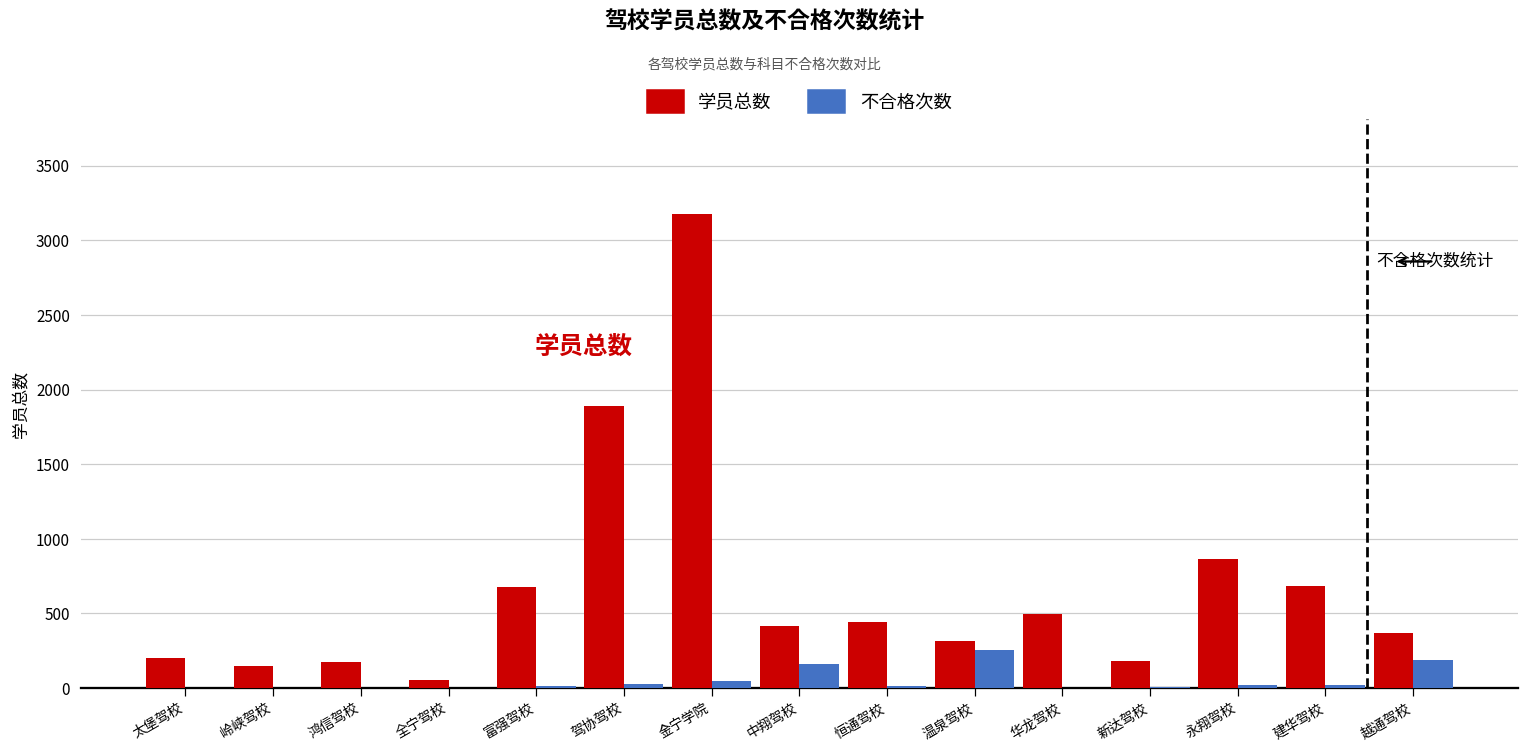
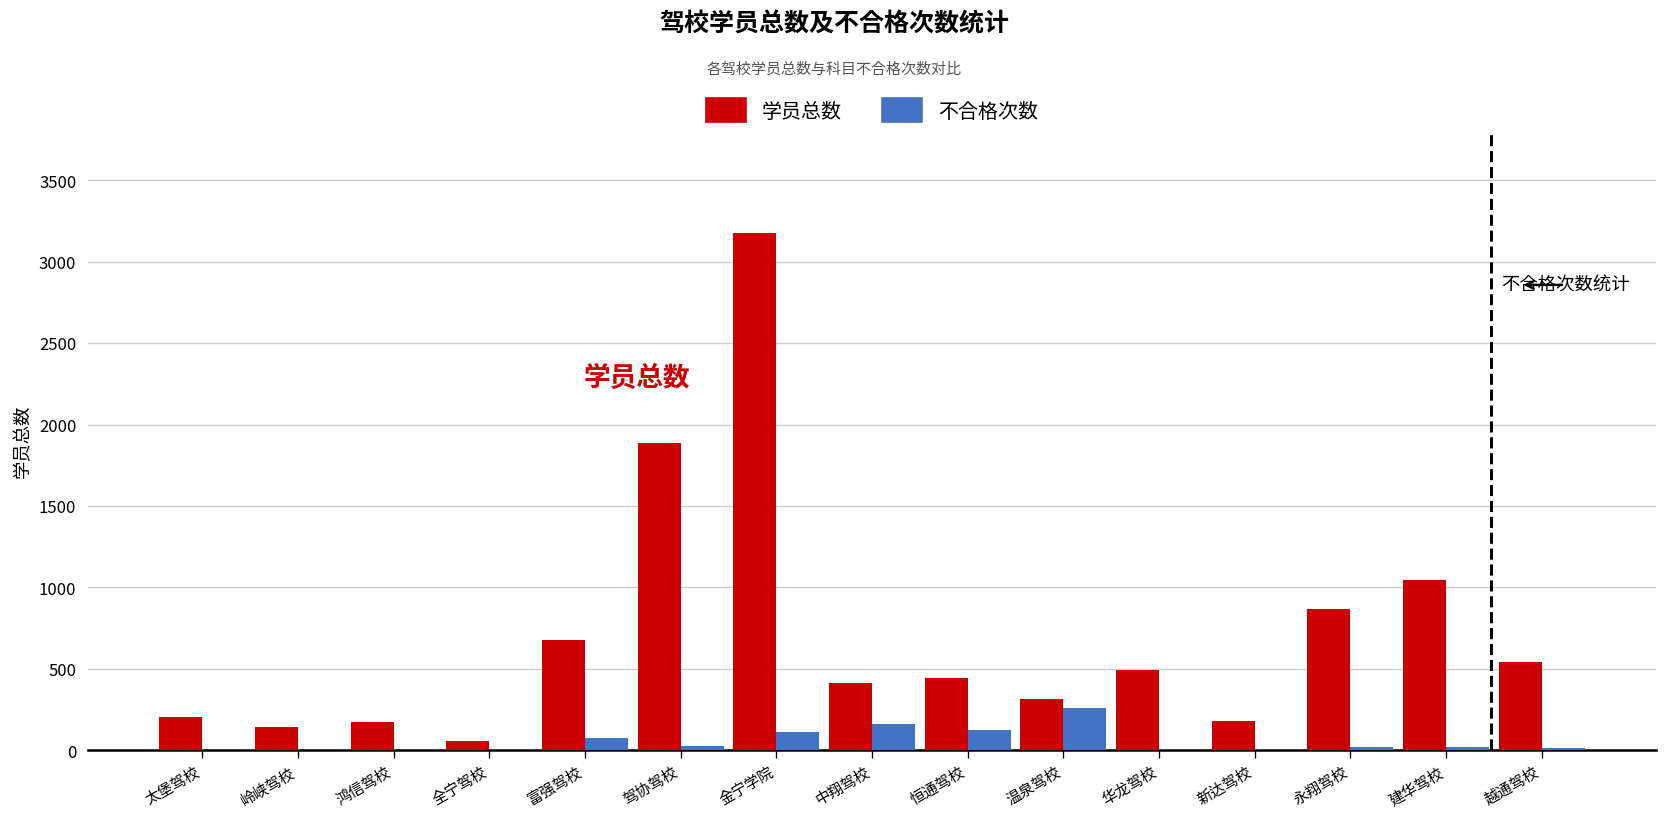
不合格次数, 富强驾校: 10 -> 70
不合格次数, 金宁学院: 50 -> 110
不合格次数, 恒通驾校: 20 -> 130
学员总数, 建华驾校: 690 -> 1050
学员总数, 越通驾校: 370 -> 550
不合格次数, 越通驾校: 190 -> 20
